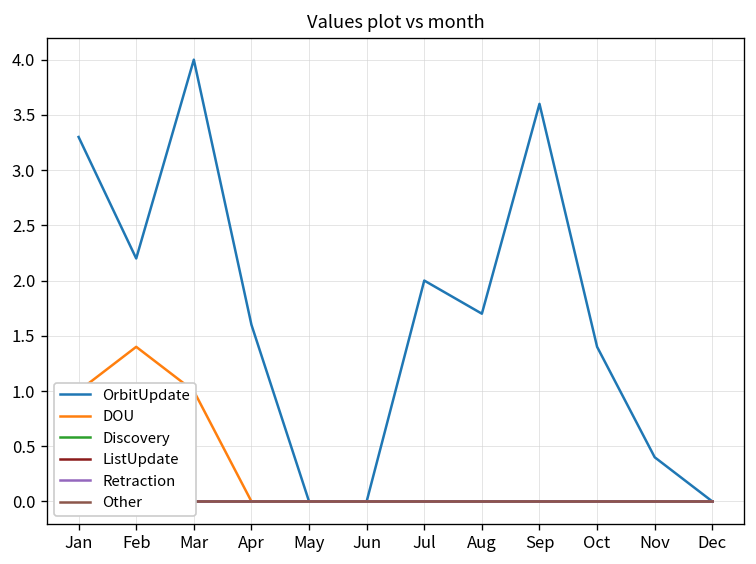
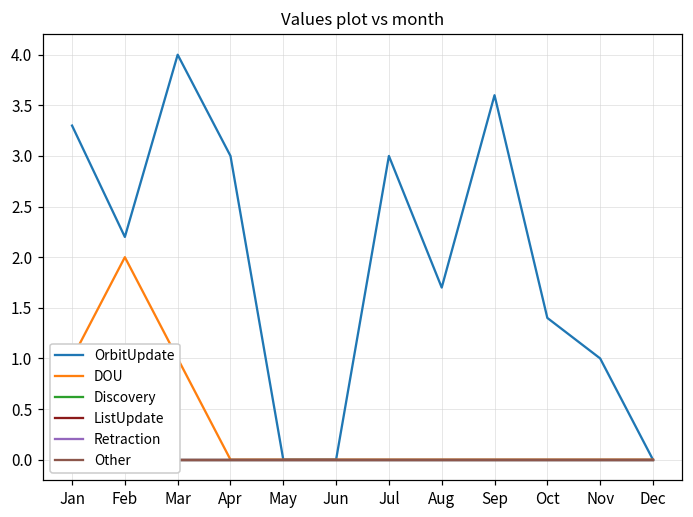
DOU, Feb: 1.4 -> 2.0
OrbitUpdate, Apr: 1.6 -> 3.0
OrbitUpdate, Jul: 2 -> 3
OrbitUpdate, Nov: 0.4 -> 1.0
